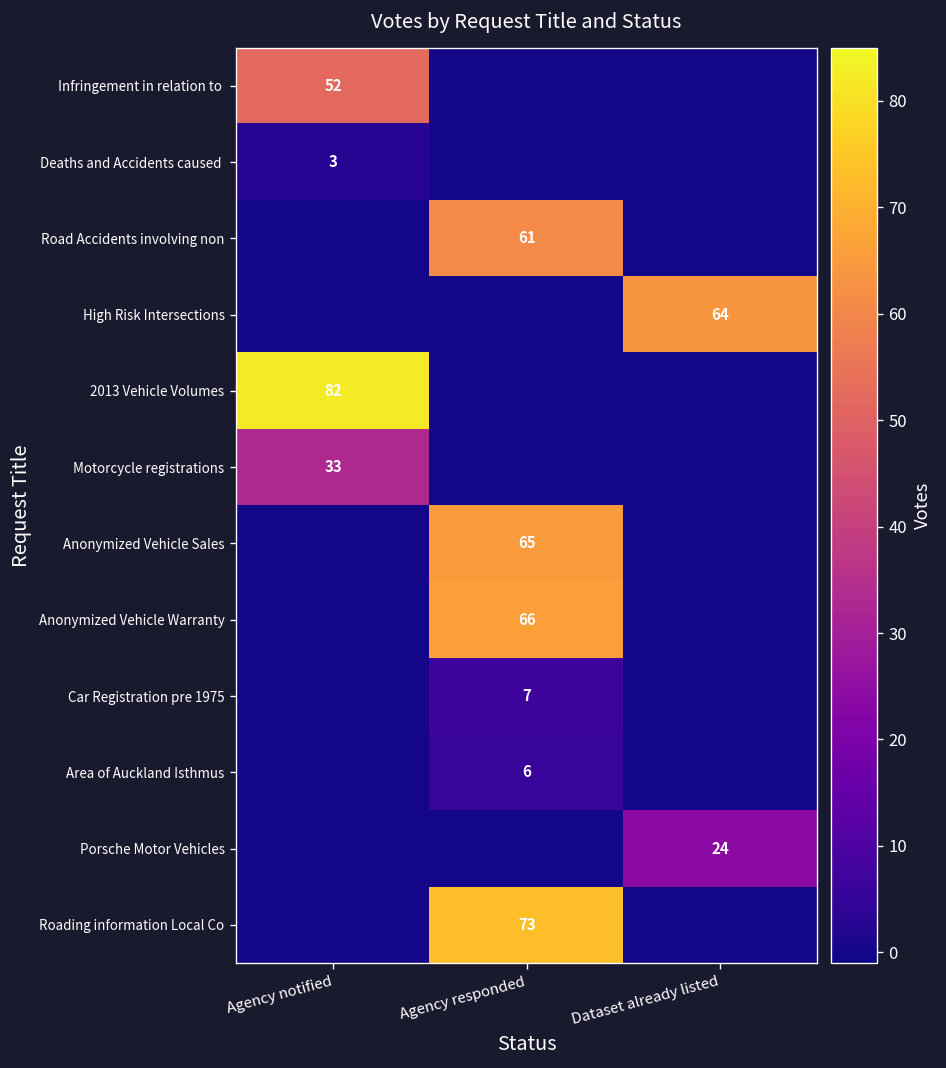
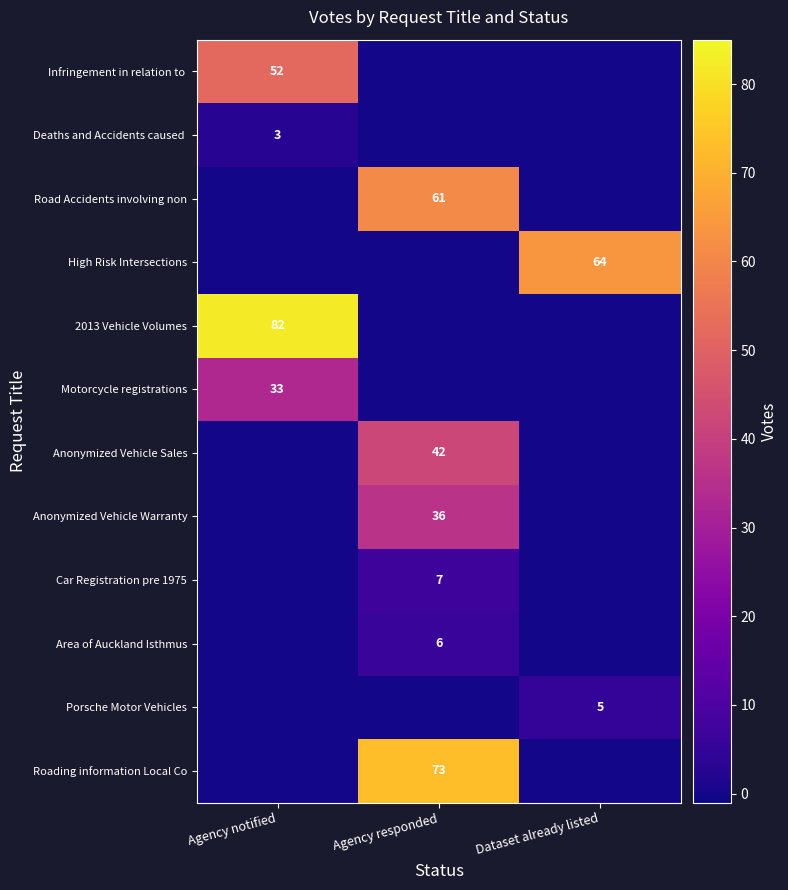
Anonymized Vehicle Sales, Agency responded: 65 -> 42
Anonymized Vehicle Warranty, Agency responded: 66 -> 36
Porsche Motor Vehicles, Dataset already listed: 24 -> 5
